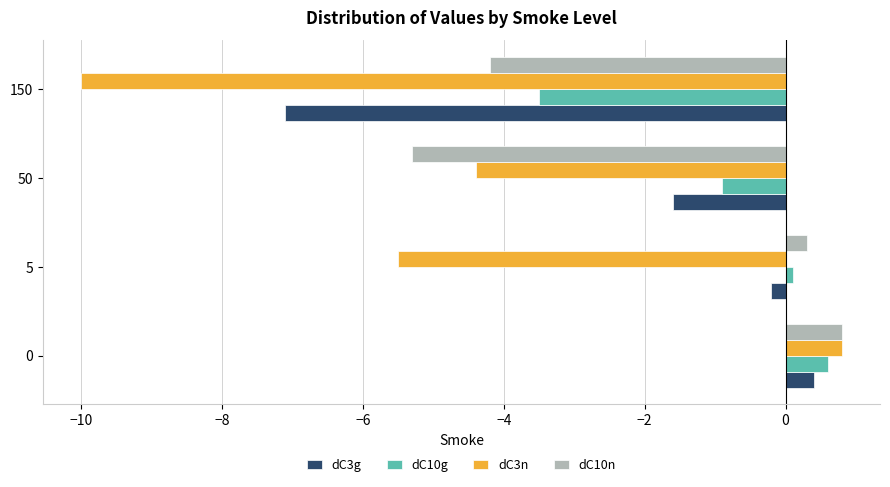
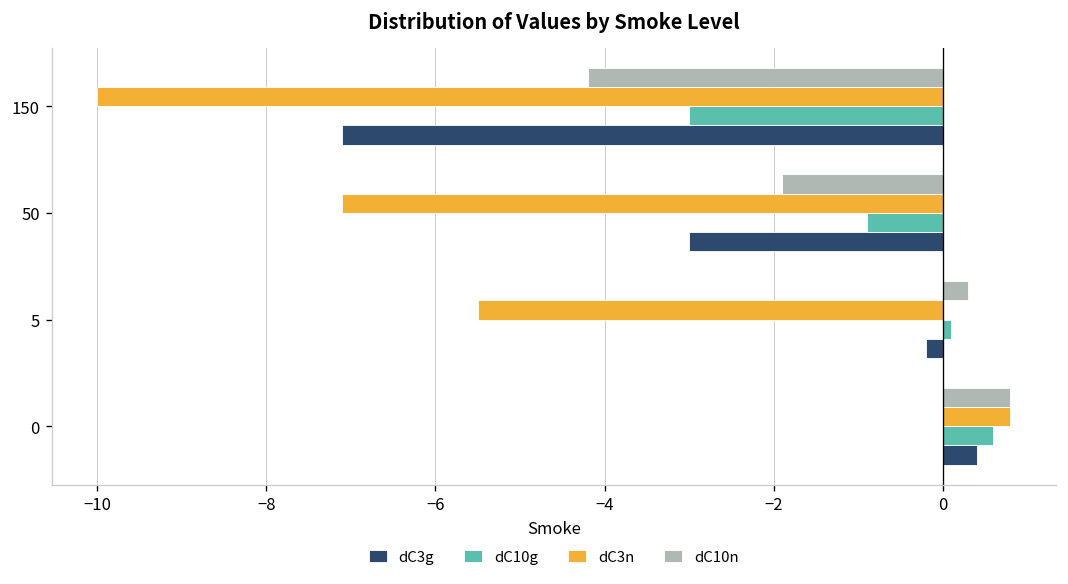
dC10g, 150: -3.5 -> -3.0
dC10n, 50: -5.3 -> -1.9
dC3n, 50: -4.4 -> -7.1
dC3g, 50: -1.6 -> -3.0
